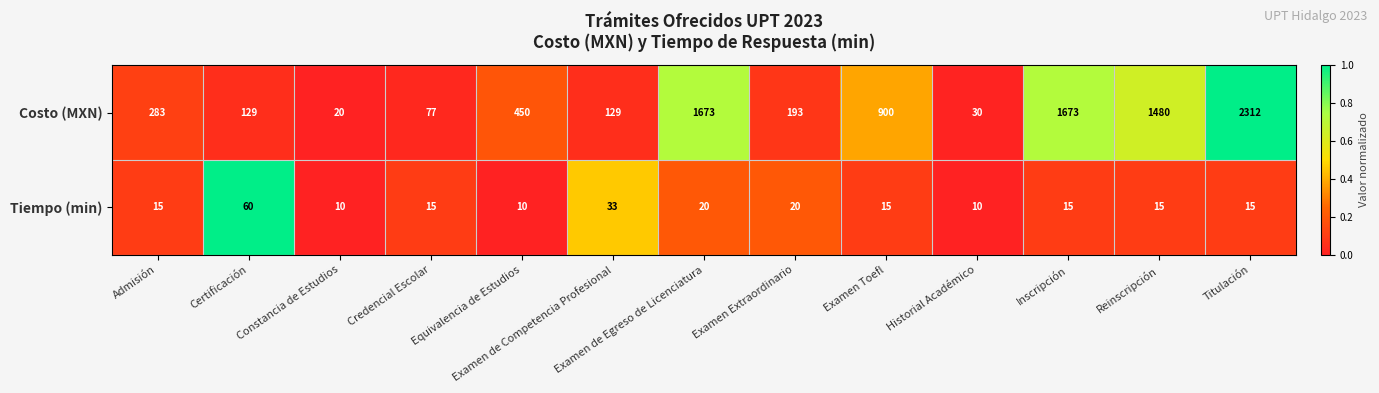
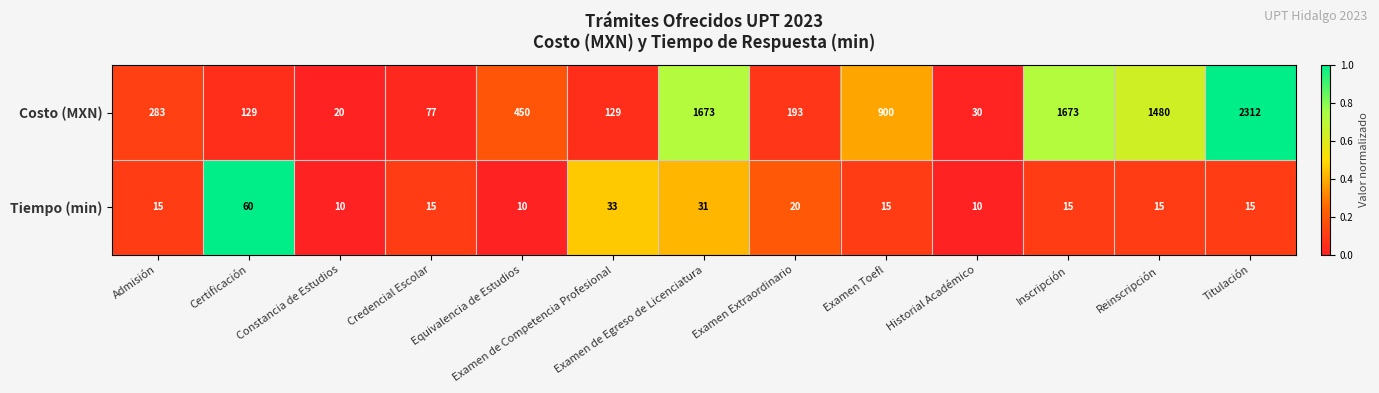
Tiempo (min), Examen de Egreso de Licenciatura: 20 -> 31
